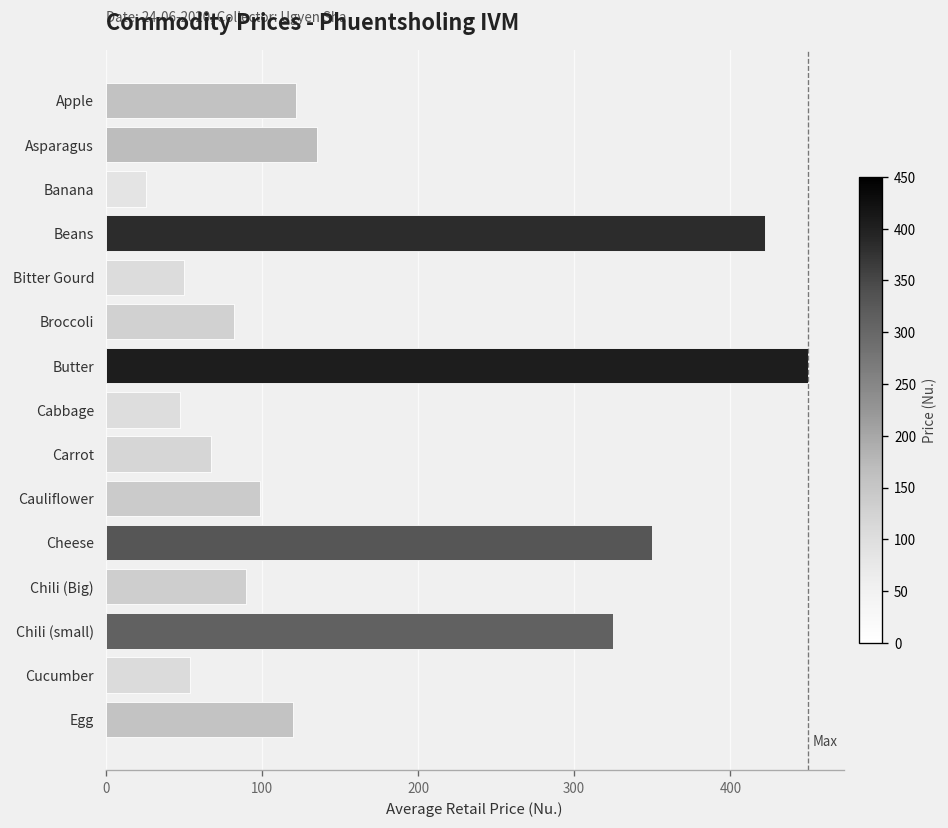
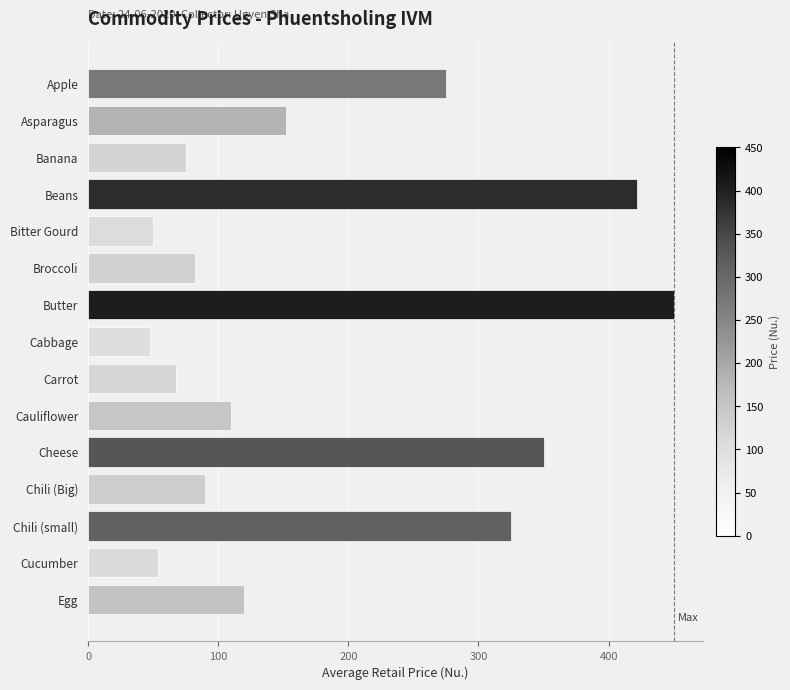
Apple: 122 -> 275
Asparagus: 135 -> 152
Banana: 26 -> 75
Cauliflower: 99 -> 110
